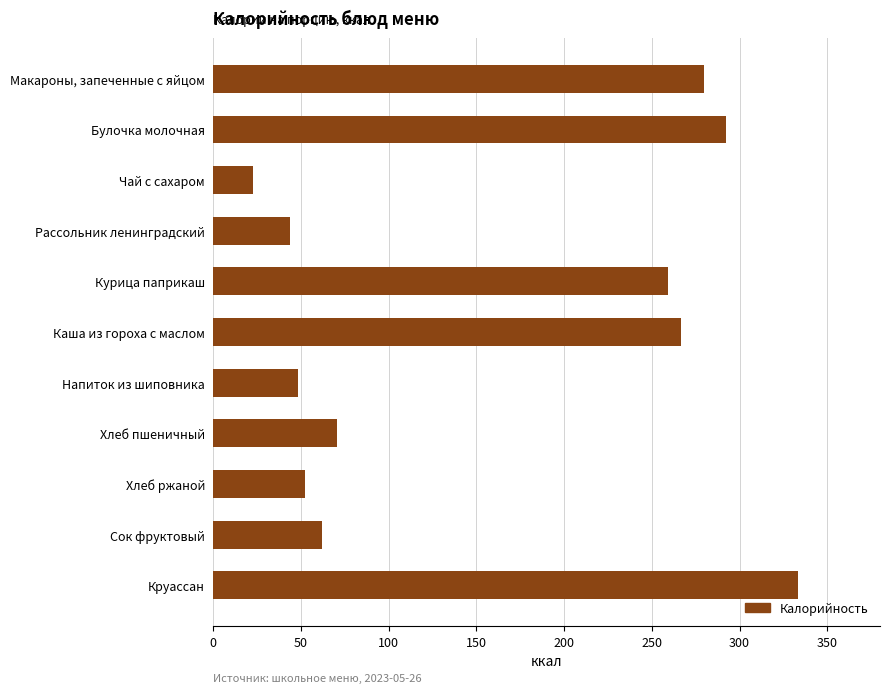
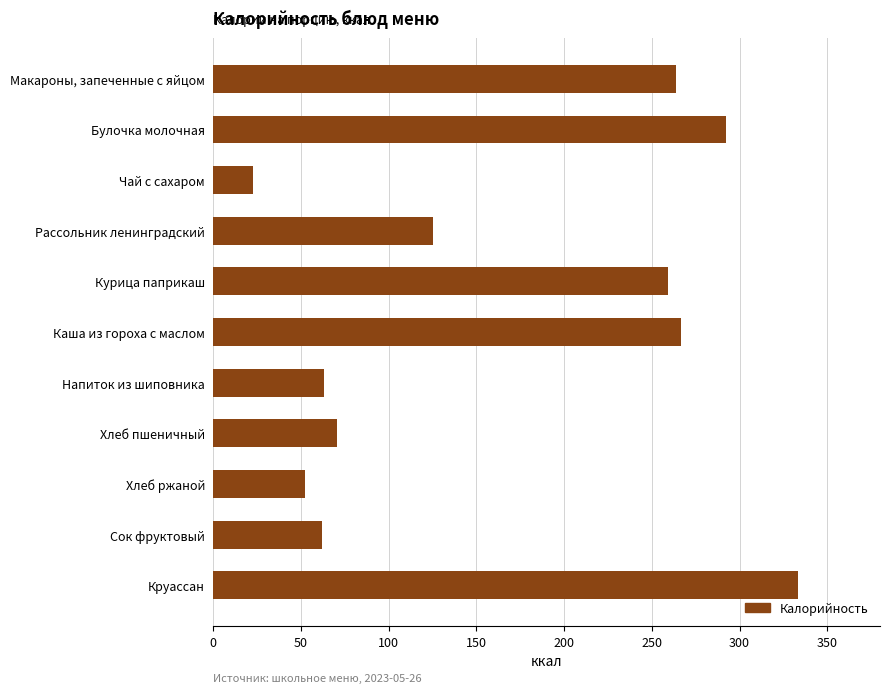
Макароны, запеченные с яйцом: 280 -> 264
Рассольник ленинградский: 44 -> 125
Напиток из шиповника: 48 -> 63
